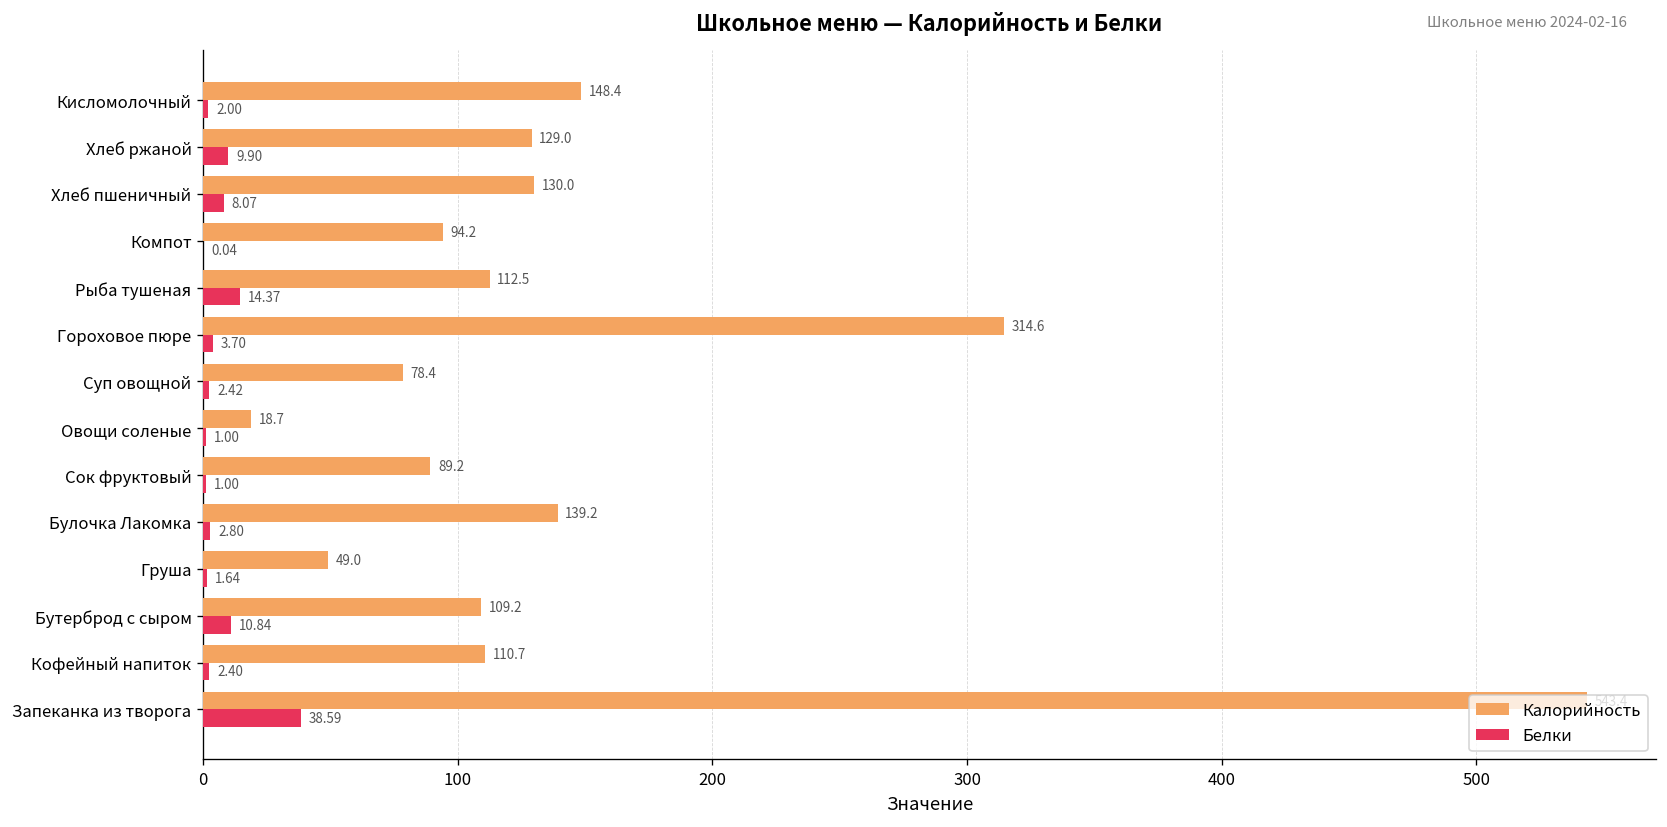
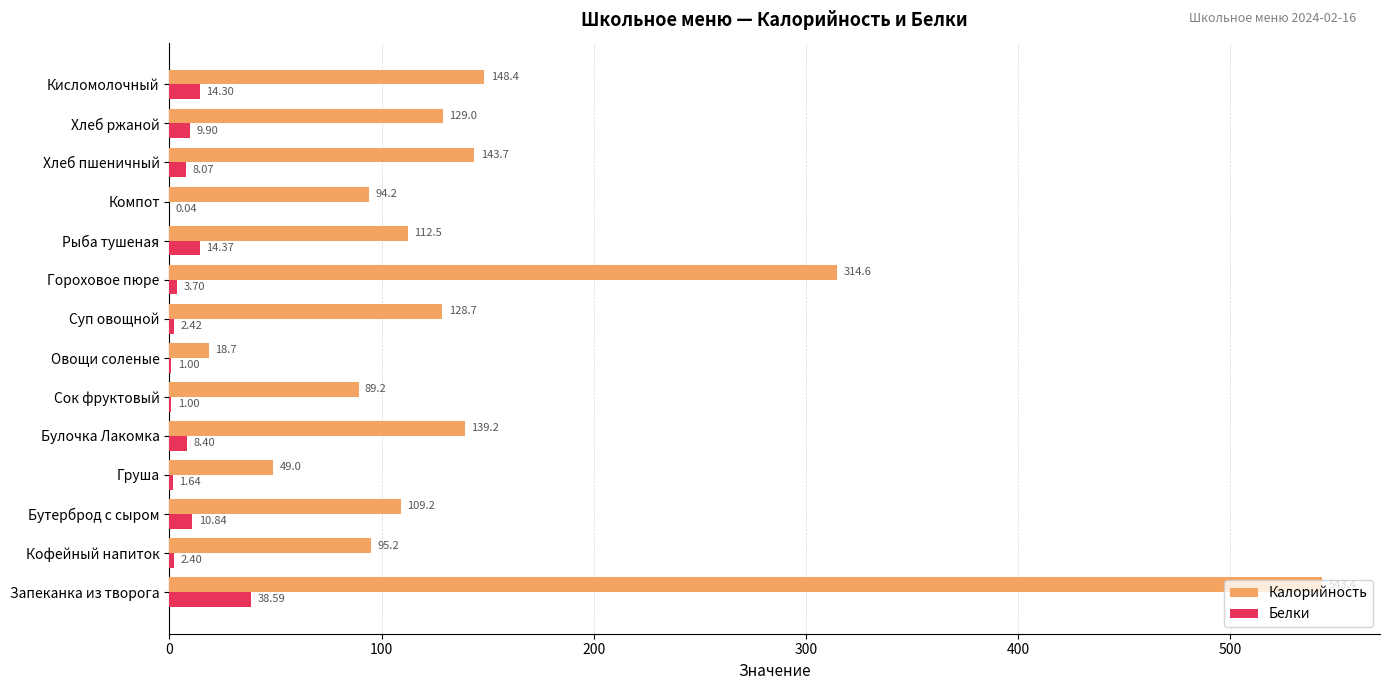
Белки, Кисломолочный: 2.00 -> 14.30
Калорийность, Хлеб пшеничный: 130.0 -> 143.7
Калорийность, Суп овощной: 78.4 -> 128.7
Белки, Булочка Лакомка: 2.80 -> 8.40
Калорийность, Кофейный напиток: 110.7 -> 95.2
